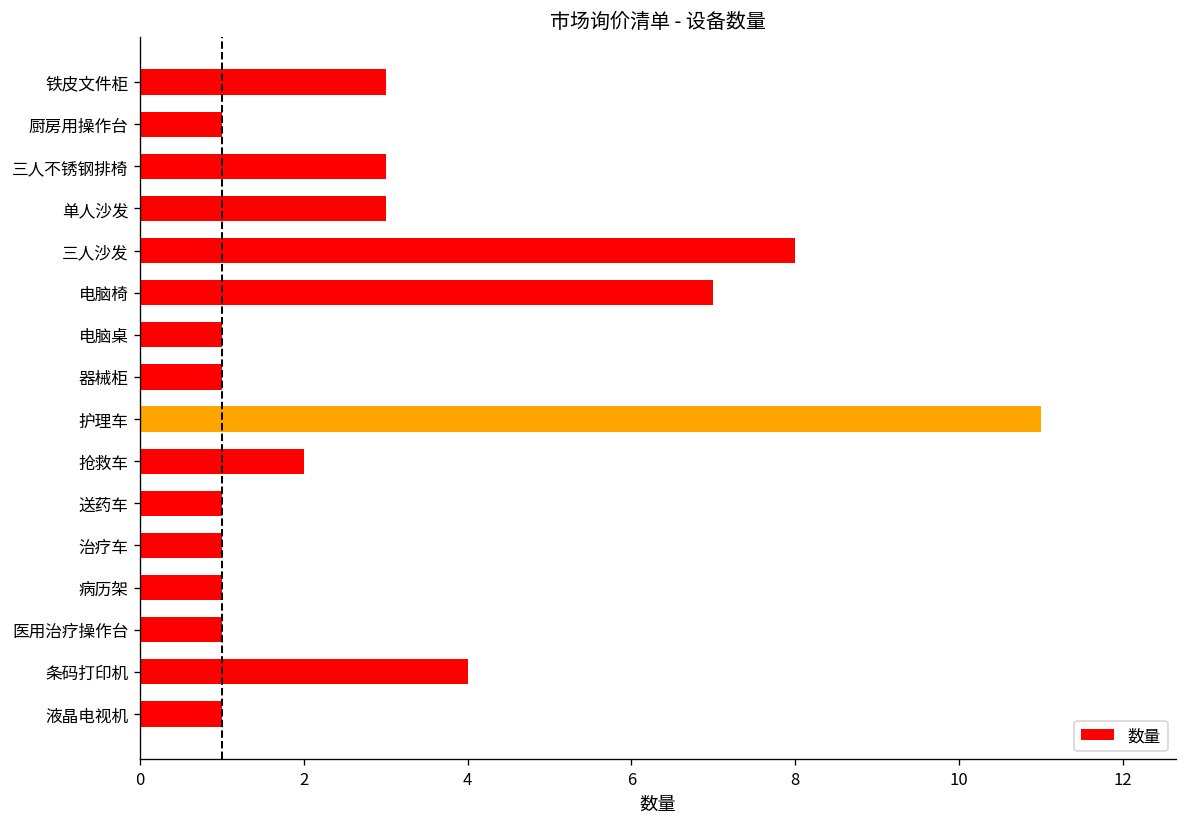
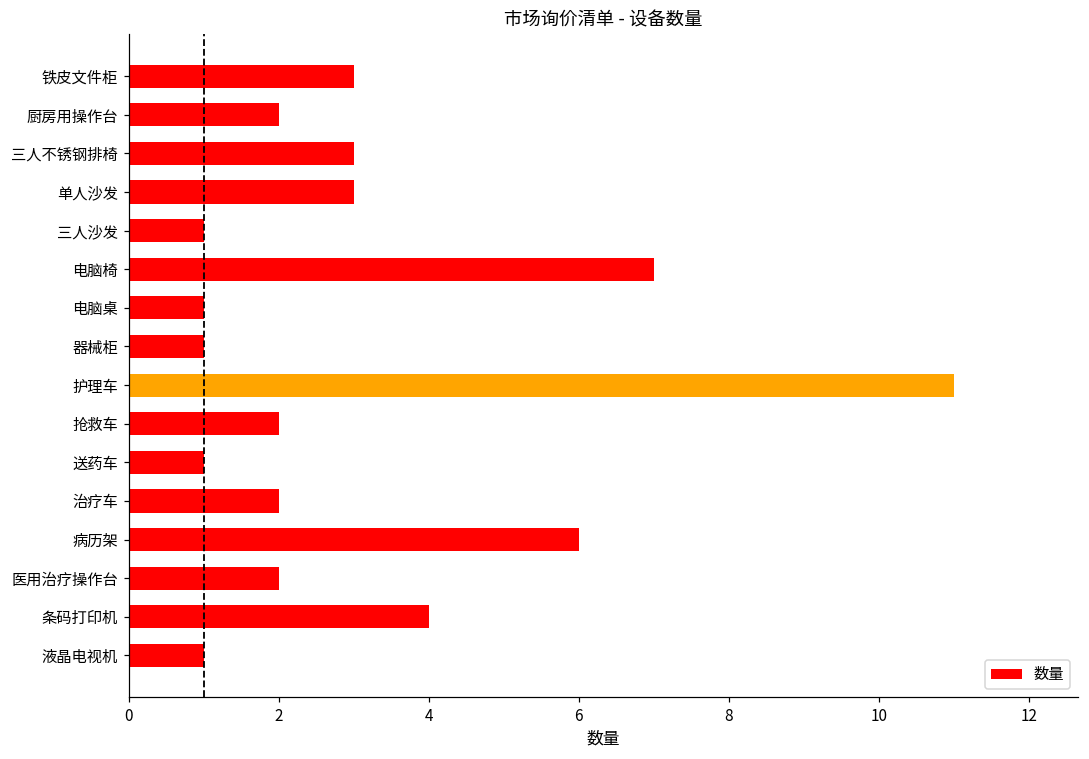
厨房用操作台: 1 -> 2
三人沙发: 8 -> 1
治疗车: 1 -> 2
病历架: 1 -> 6
医用治疗操作台: 1 -> 2
